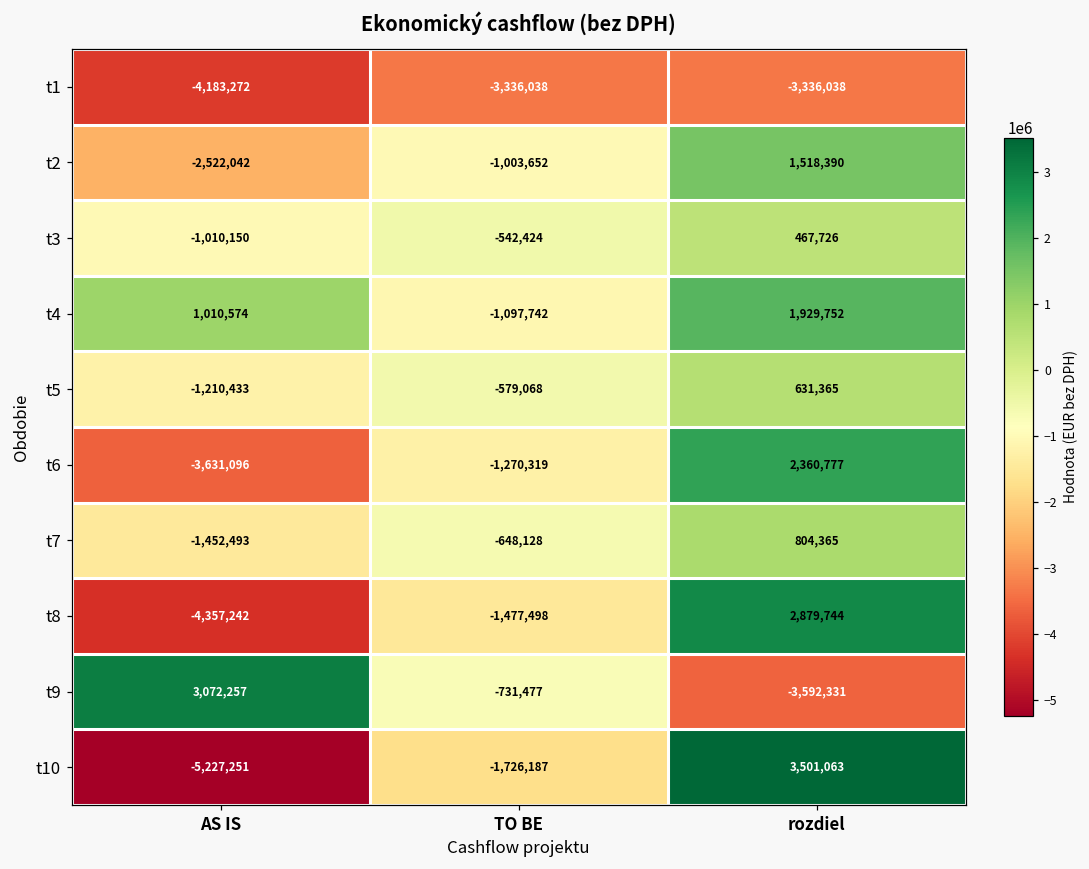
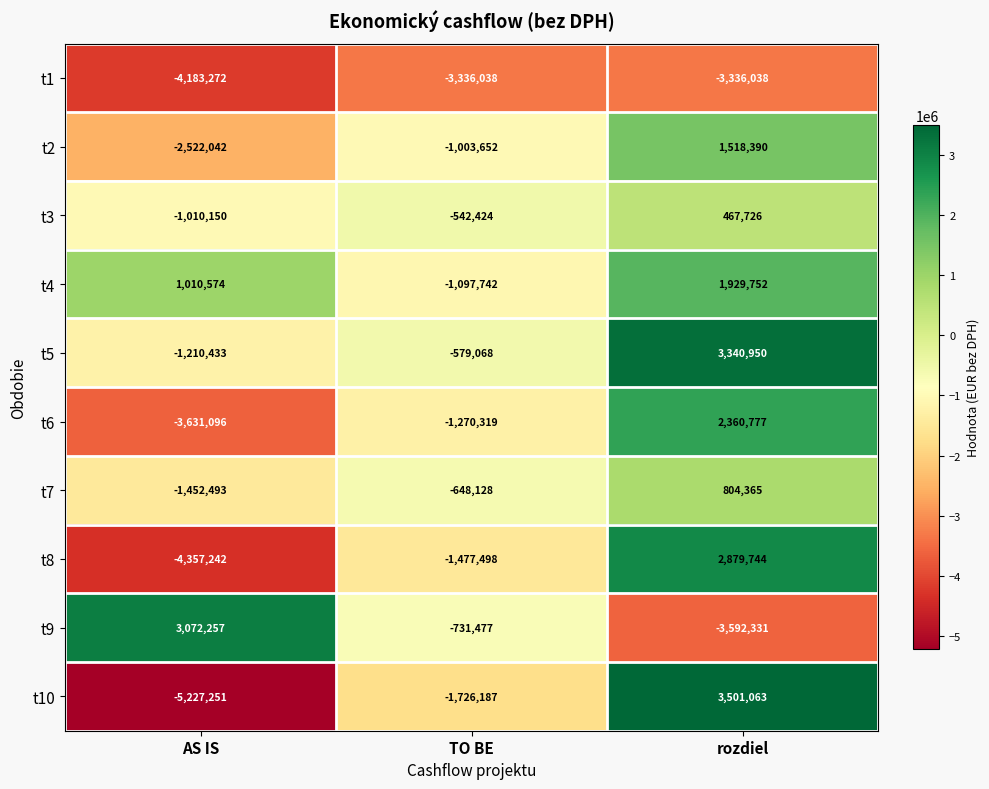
t5, rozdiel: 631,365 -> 3,340,950
